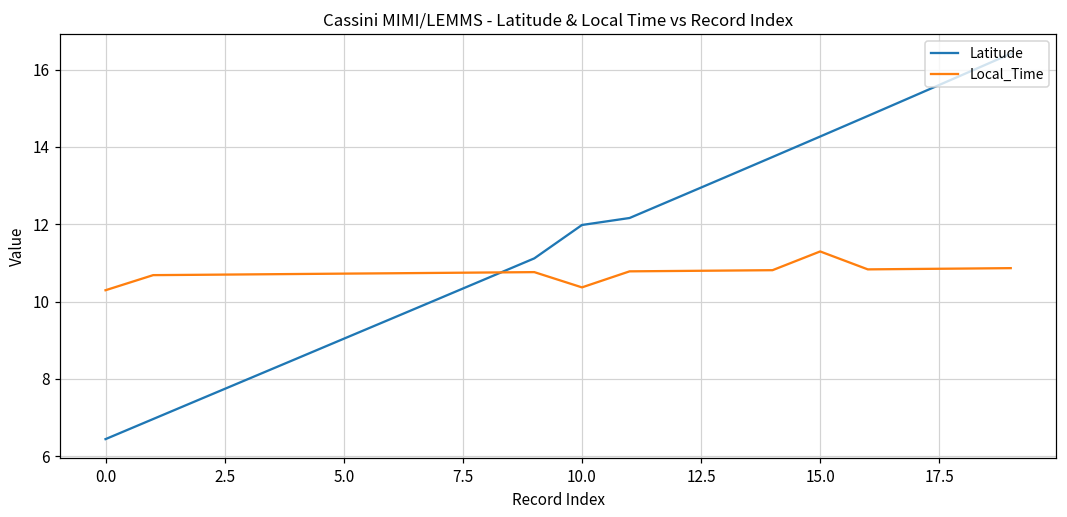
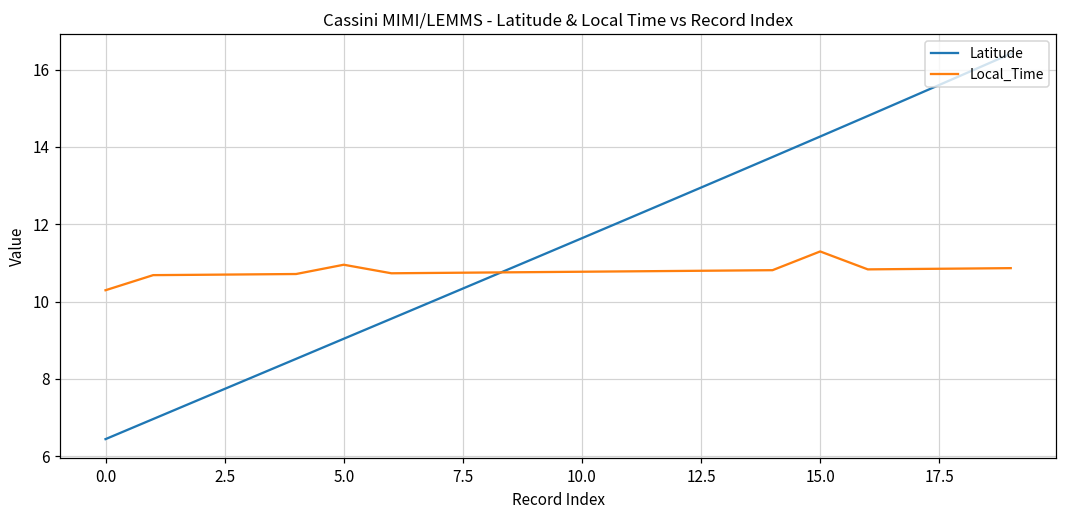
Local_Time, 5.0: 10.7 -> 11.0
Latitude, 10.0: 12.0 -> 11.6
Local_Time, 10.0: 10.4 -> 10.8
